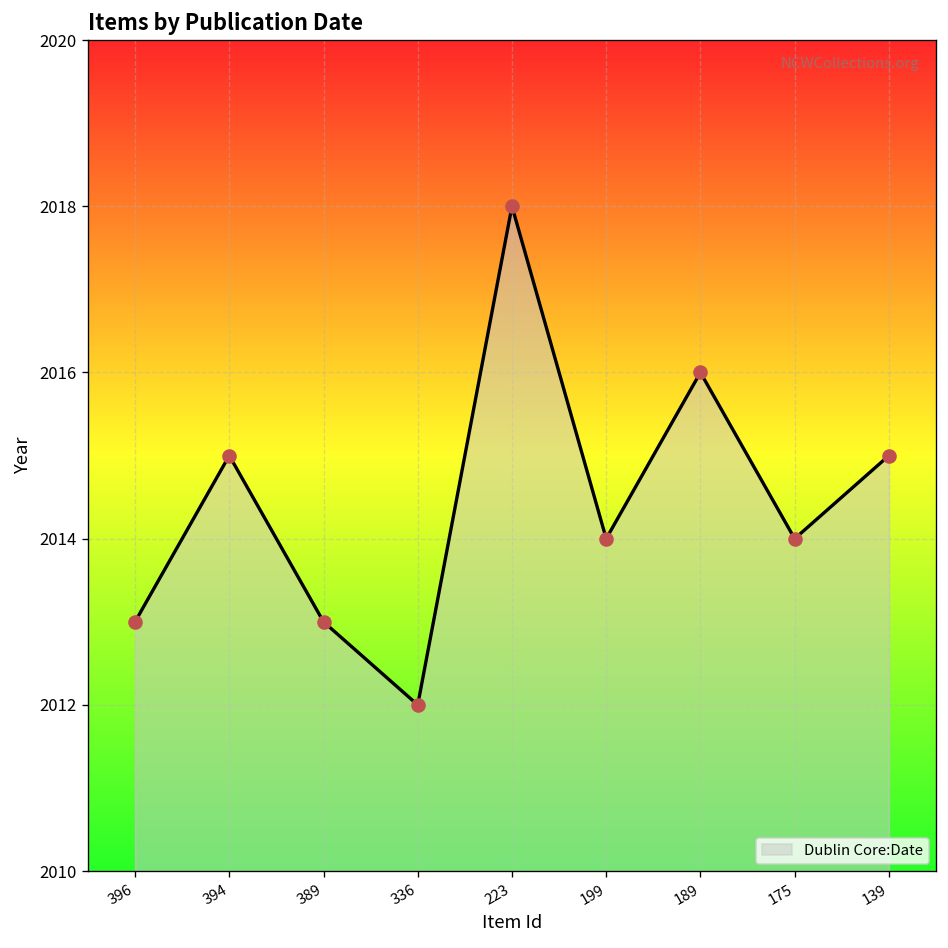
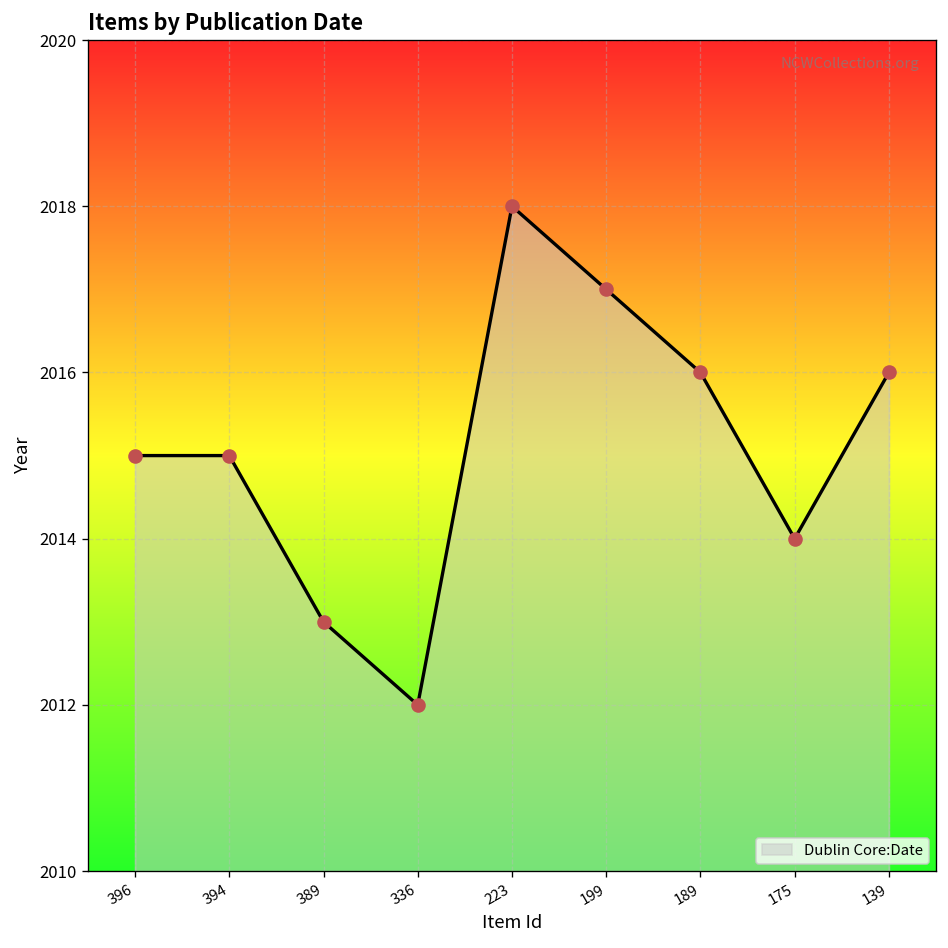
396: 2013 -> 2015
199: 2014 -> 2017
139: 2015 -> 2016
